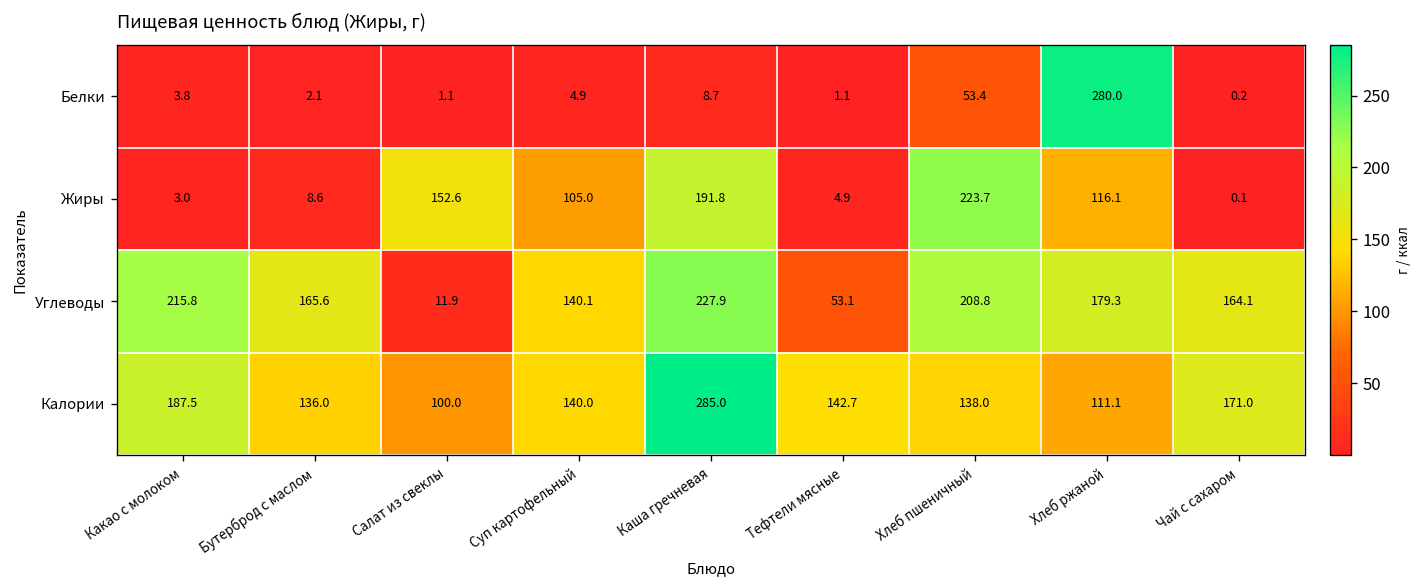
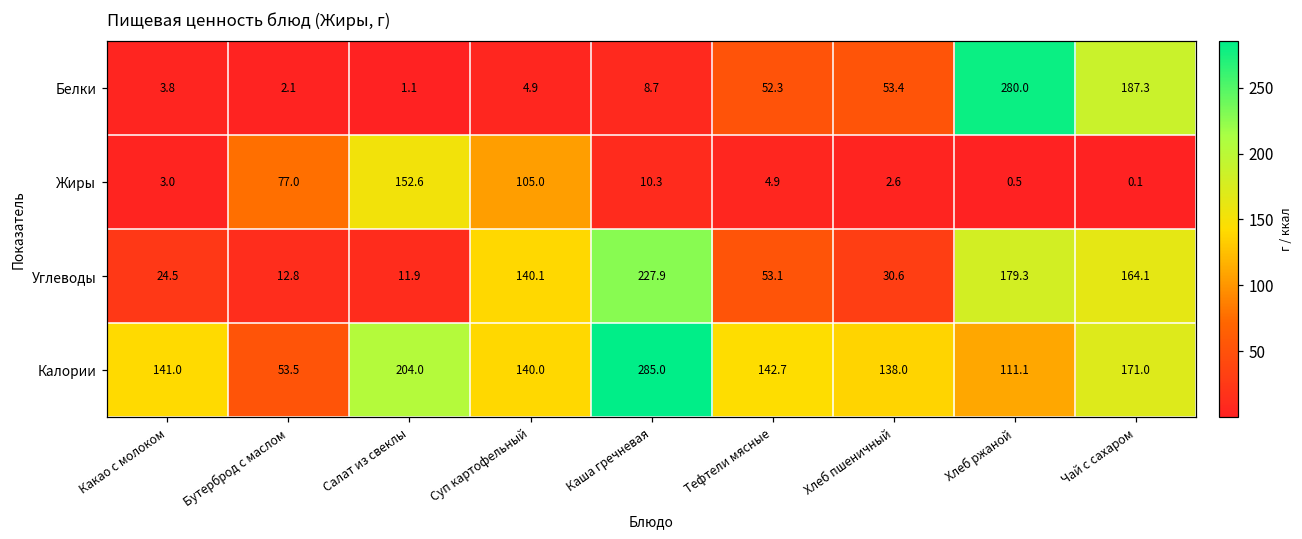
Белки, Тефтели мясные: 1.1 -> 52.3
Белки, Чай с сахаром: 0.2 -> 187.3
Жиры, Бутерброд с маслом: 8.6 -> 77.0
Жиры, Каша гречневая: 191.8 -> 10.3
Жиры, Хлеб пшеничный: 223.7 -> 2.6
Жиры, Хлеб ржаной: 116.1 -> 0.5
Углеводы, Какао с молоком: 215.8 -> 24.5
Углеводы, Бутерброд с маслом: 165.6 -> 12.8
Углеводы, Хлеб пшеничный: 208.8 -> 30.6
Калории, Какао с молоком: 187.5 -> 141.0
Калории, Бутерброд с маслом: 136.0 -> 53.5
Калории, Салат из свеклы: 100.0 -> 204.0
